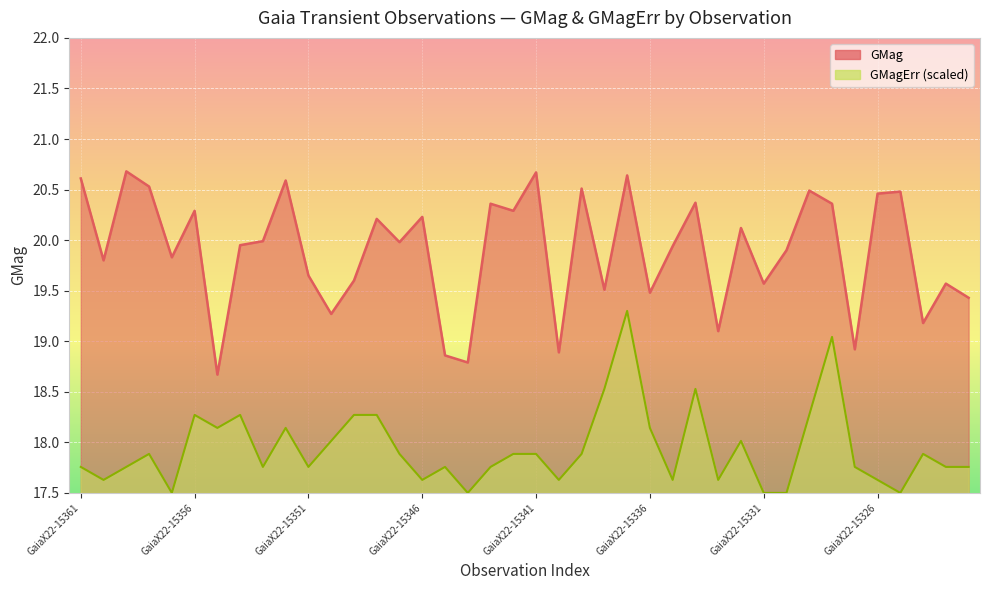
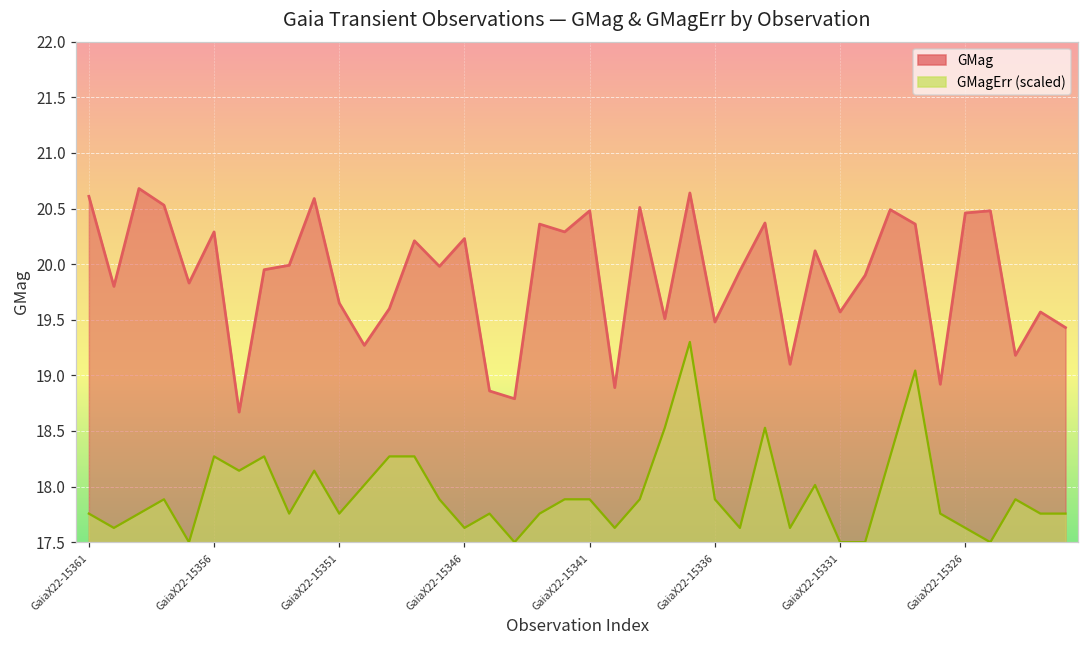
GMag, GaiaX22-15341: 20.67 -> 20.48
GMagErr (scaled), GaiaX22-15336: 18.14 -> 17.89
